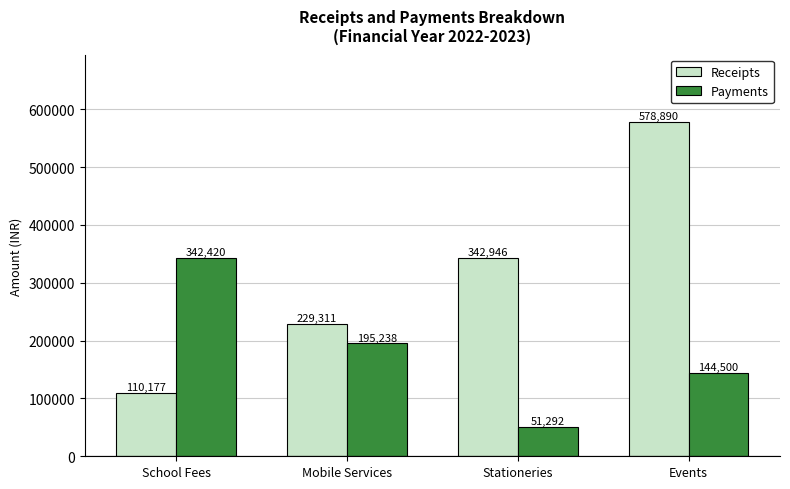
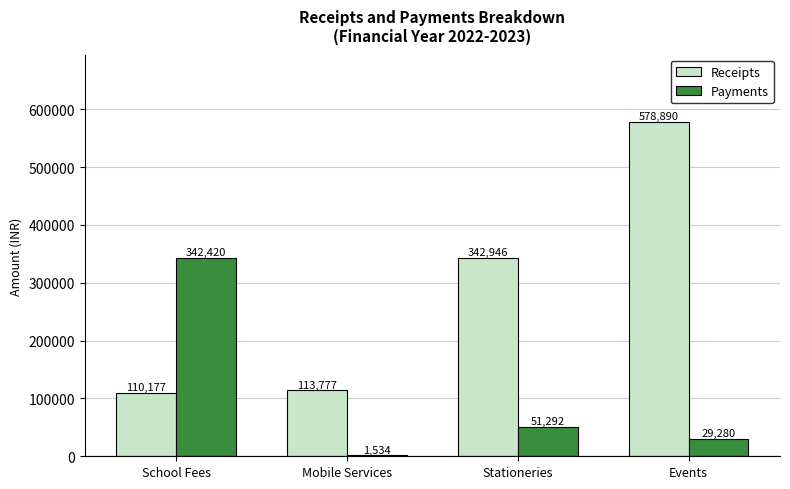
Receipts, Mobile Services: 229,311 -> 113,777
Payments, Mobile Services: 195,238 -> 1,534
Payments, Events: 144,500 -> 29,280
